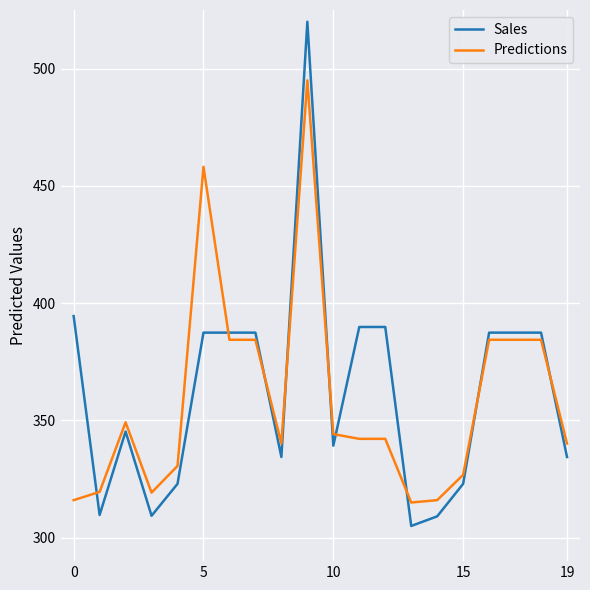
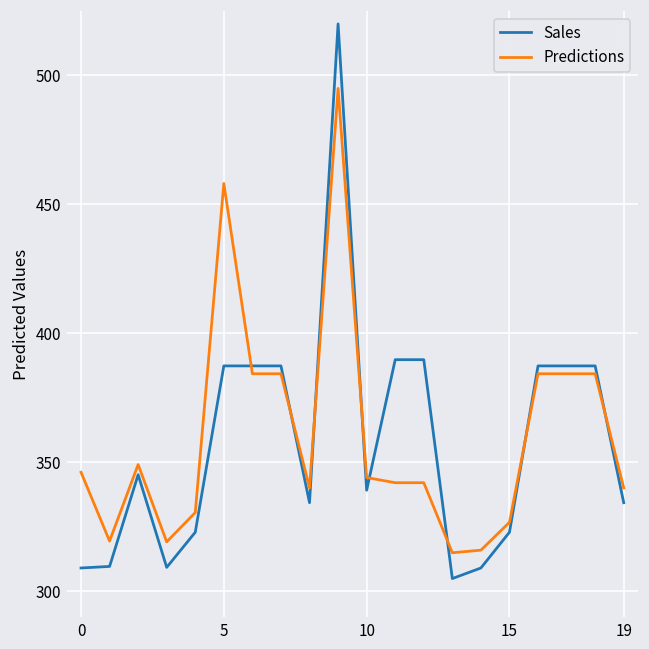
Sales, 0: 395 -> 309
Predictions, 0: 316 -> 346
